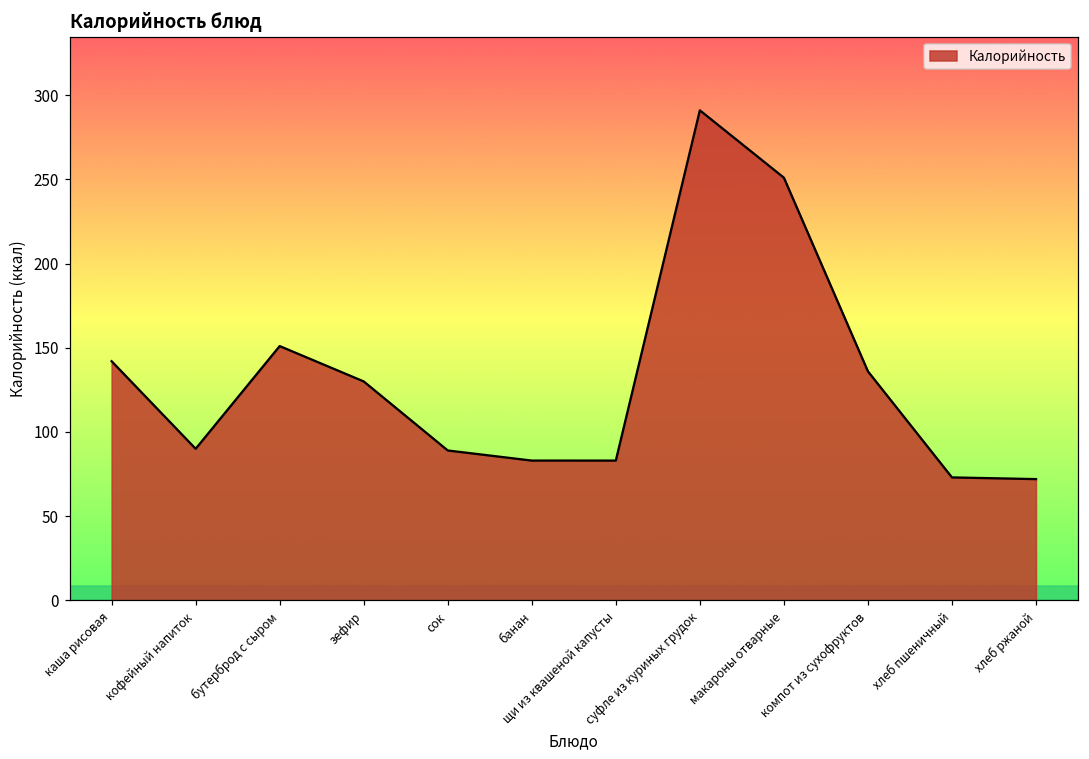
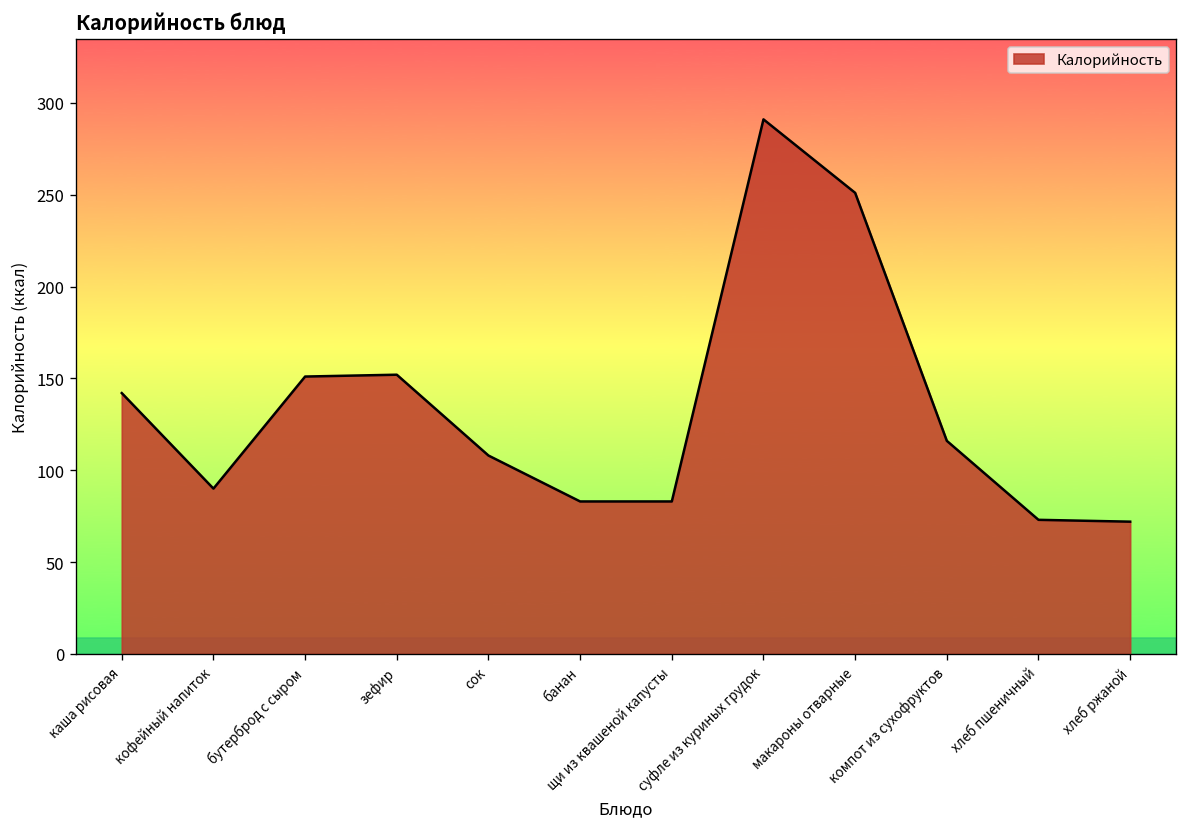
зефир: 130 -> 152
сок: 89 -> 108
компот из сухофруктов: 136 -> 116
